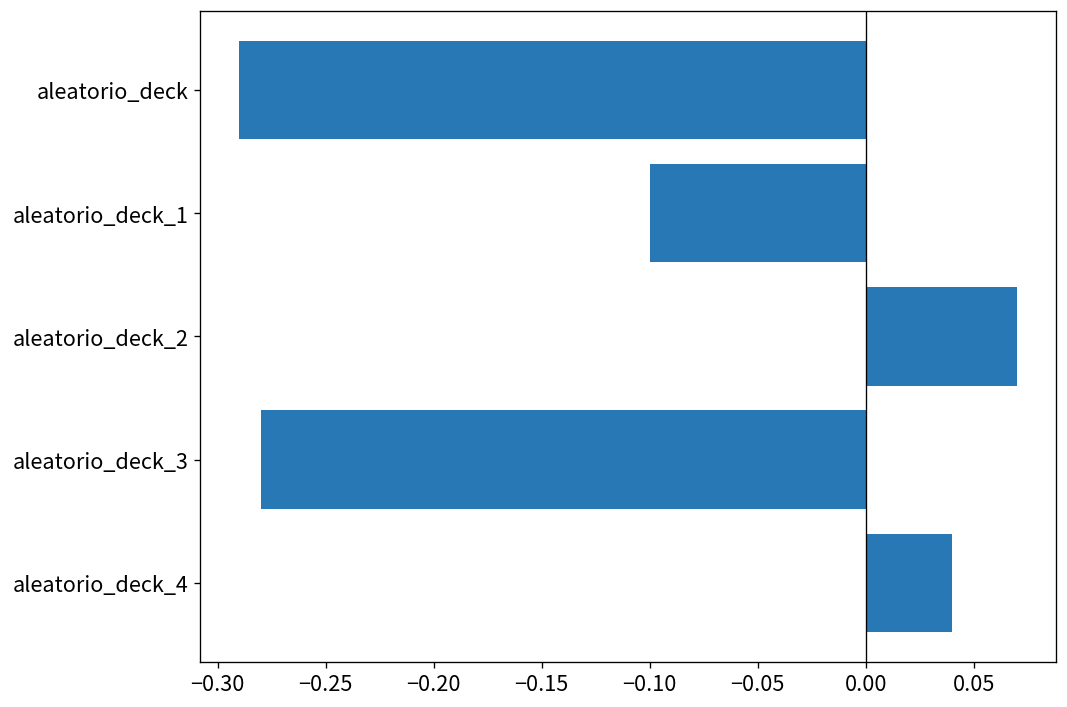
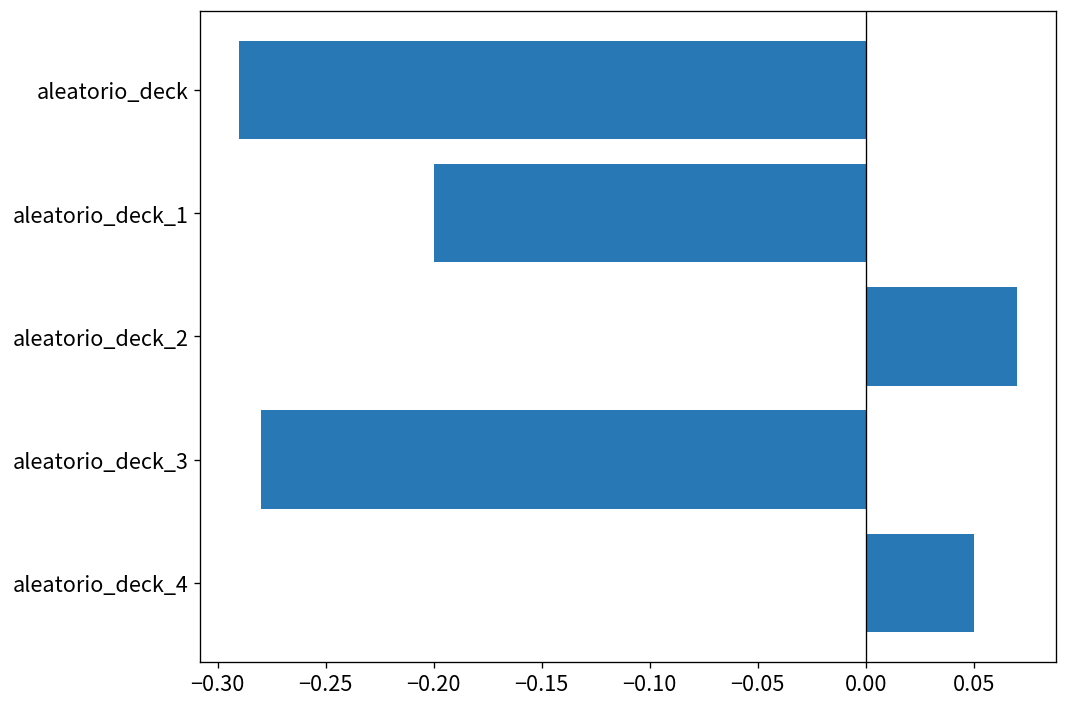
aleatorio_deck_1: -0.1 -> -0.2
aleatorio_deck_4: 0.04 -> 0.05
